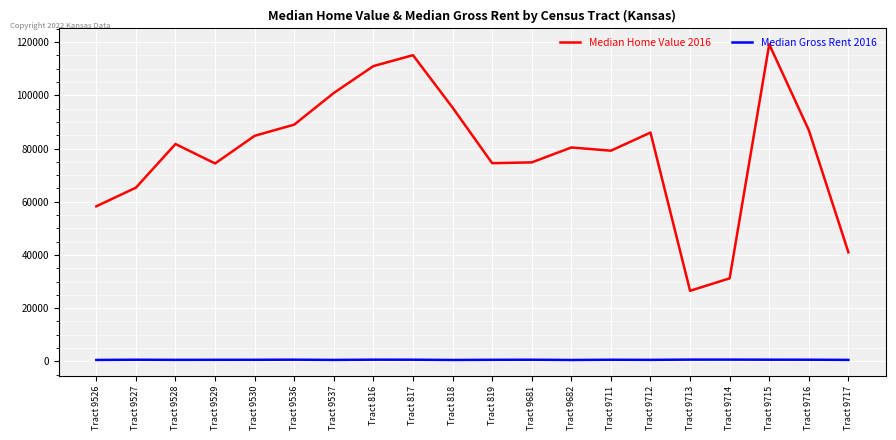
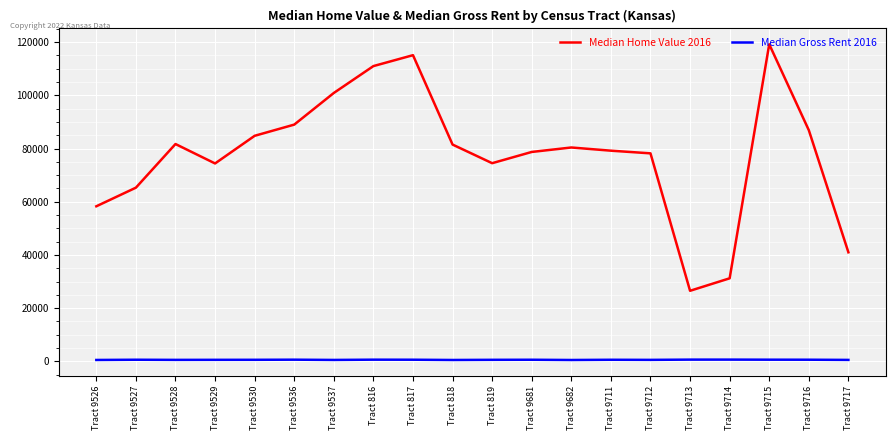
Median Home Value 2016, Tract 818: 95000 -> 82000
Median Home Value 2016, Tract 9681: 75000 -> 79000
Median Home Value 2016, Tract 9712: 86000 -> 78000
